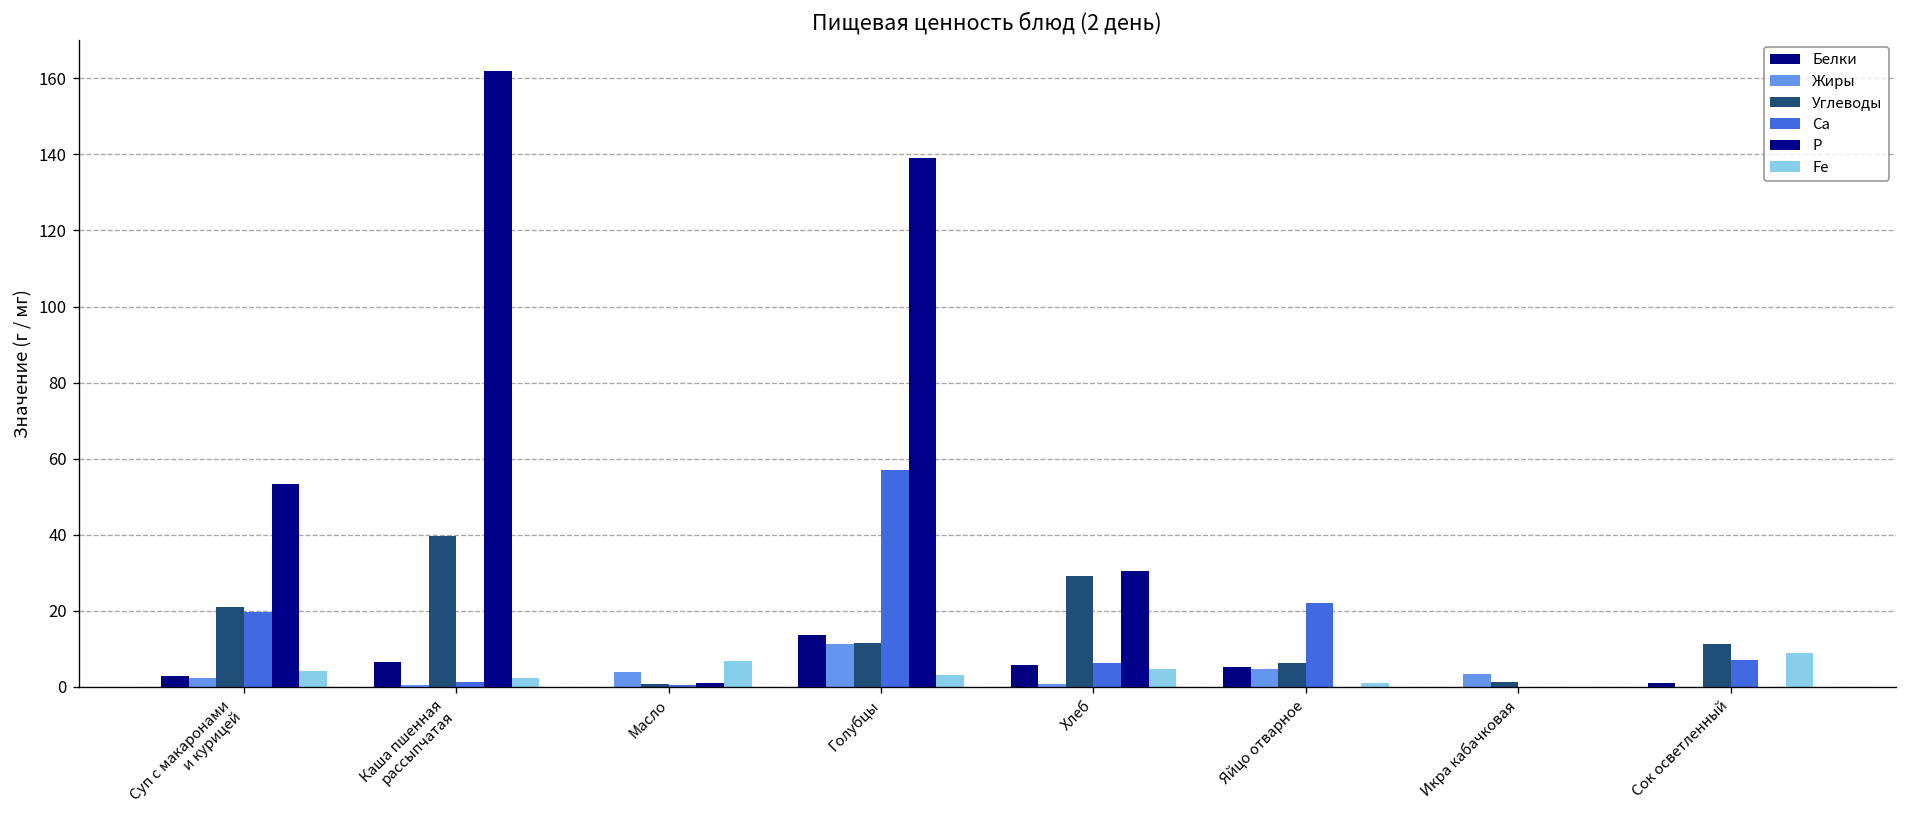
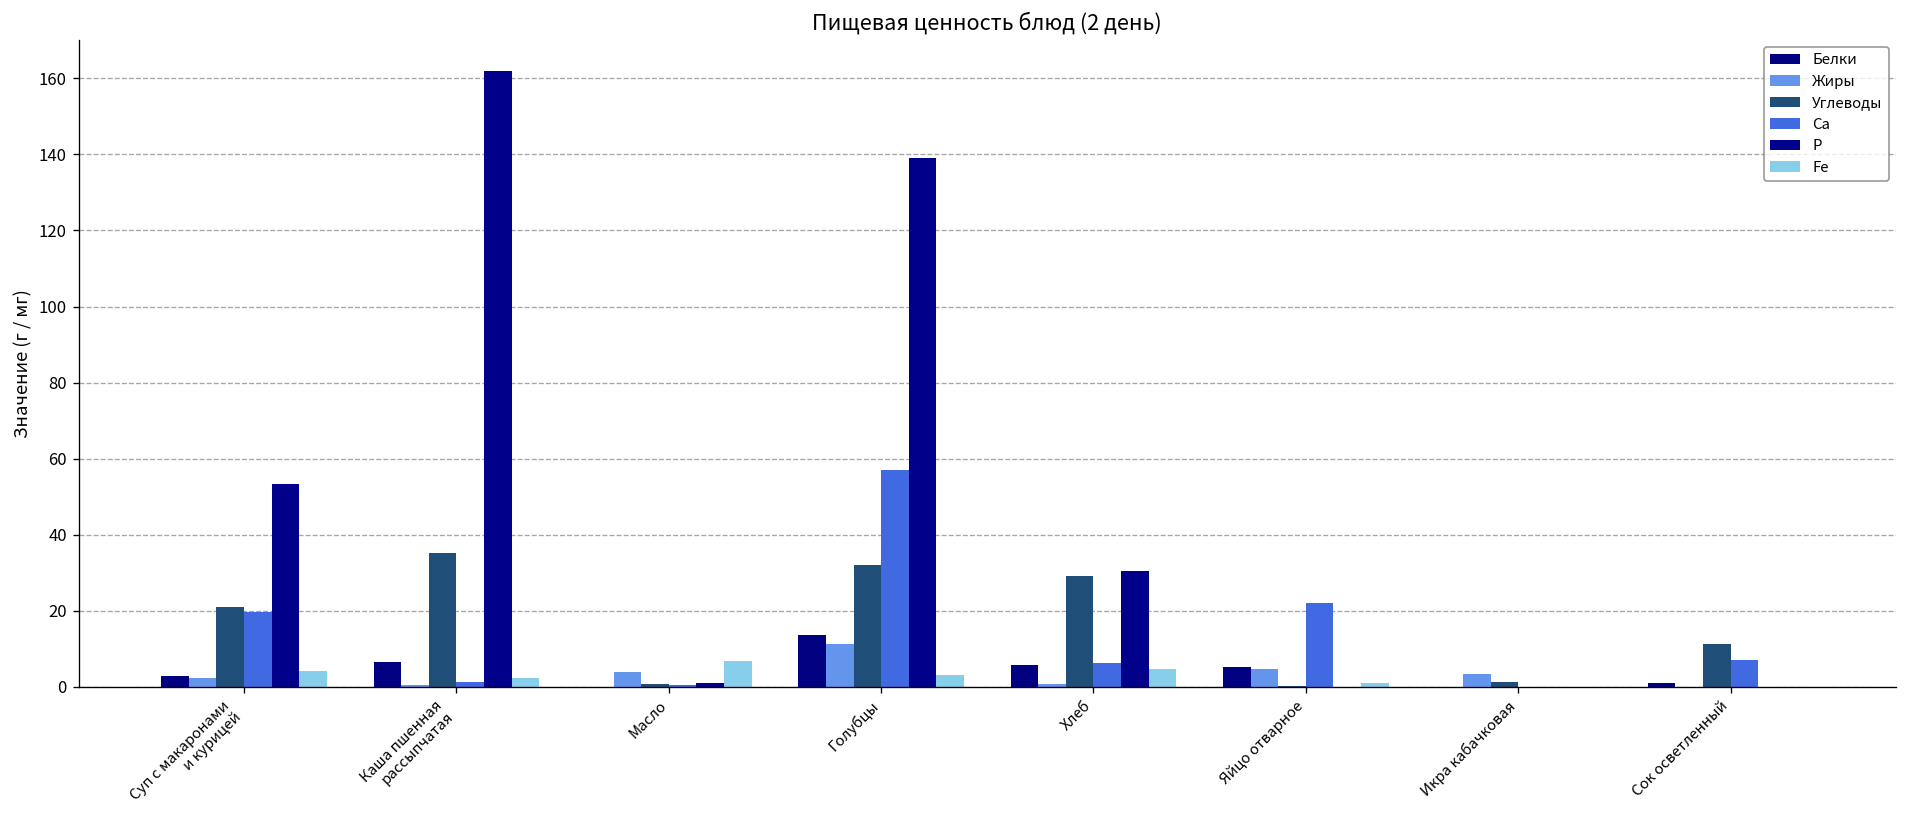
Углеводы, Каша пшенная рассыпчатая: 40 -> 35
Углеводы, Голубцы: 12 -> 32
Углеводы, Яйцо отварное: 6 -> 0
Fe, Сок осветленный: 9 -> 0
